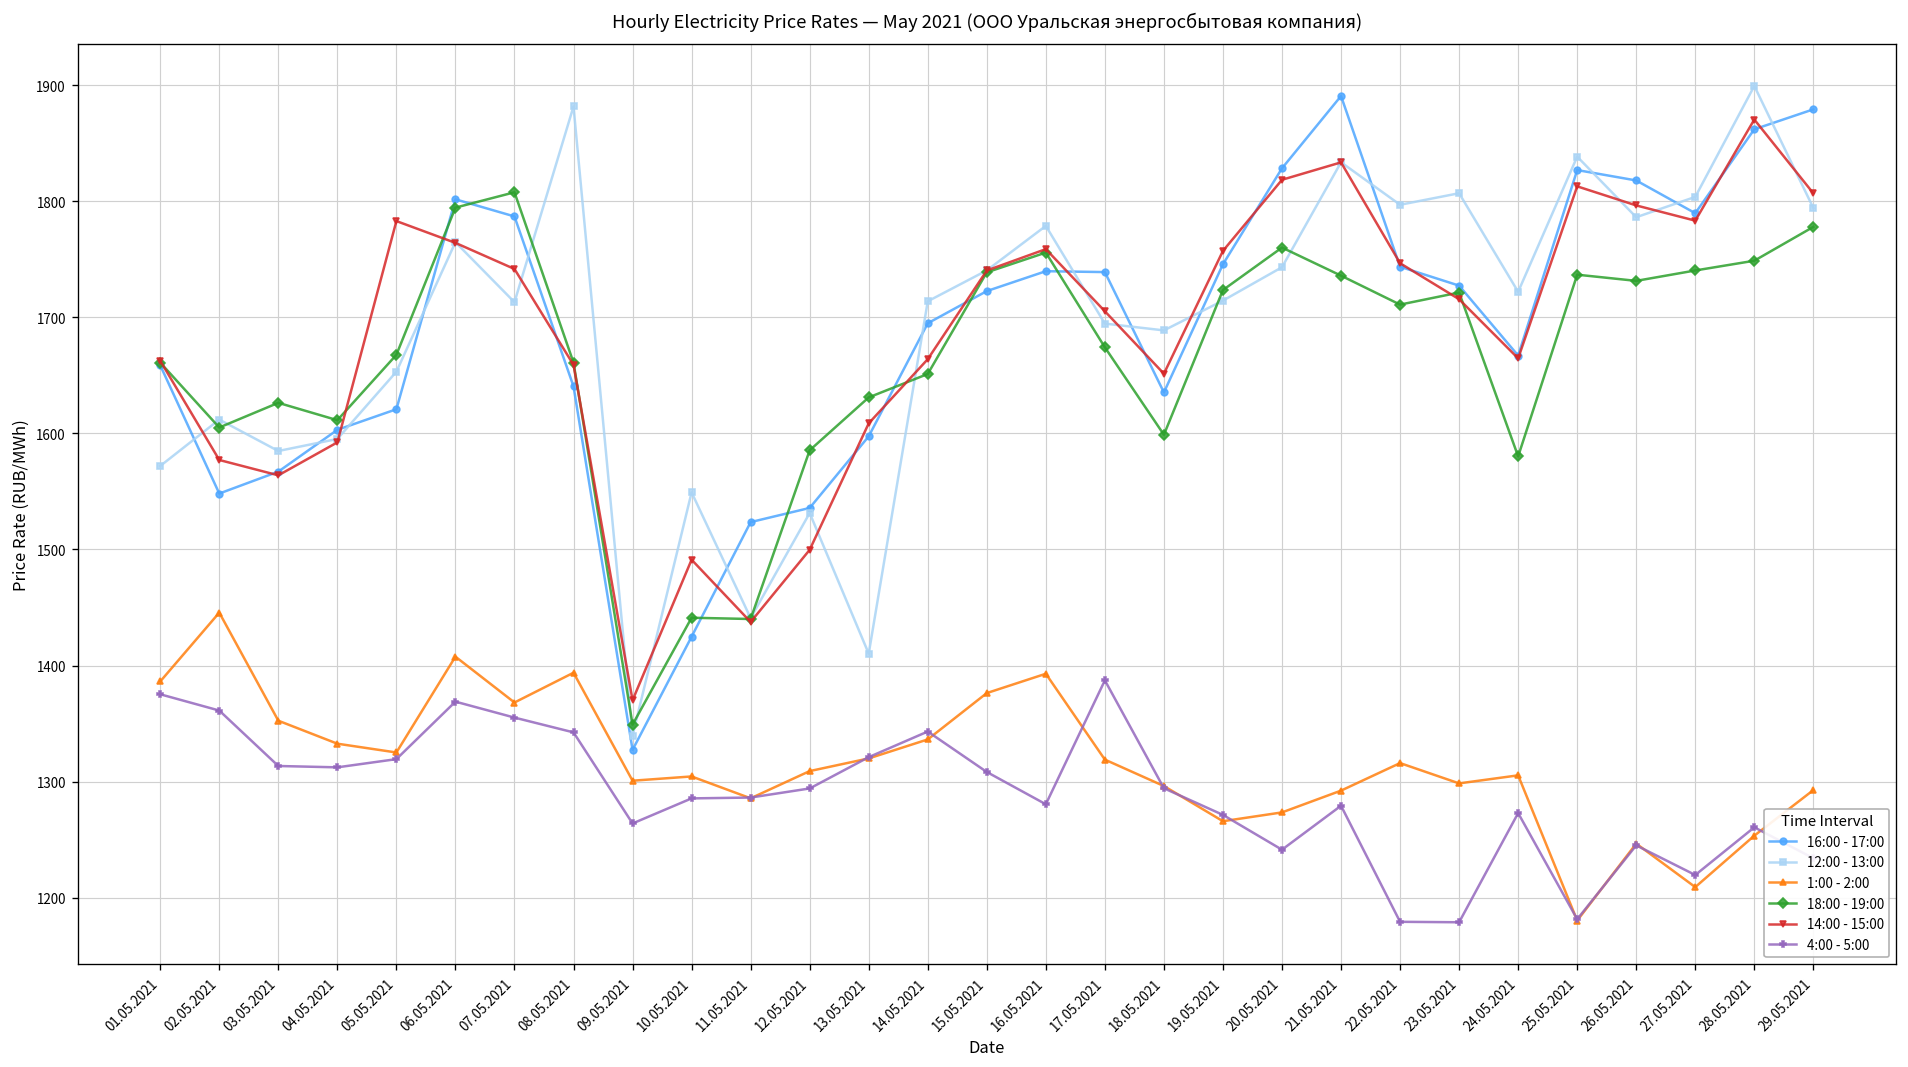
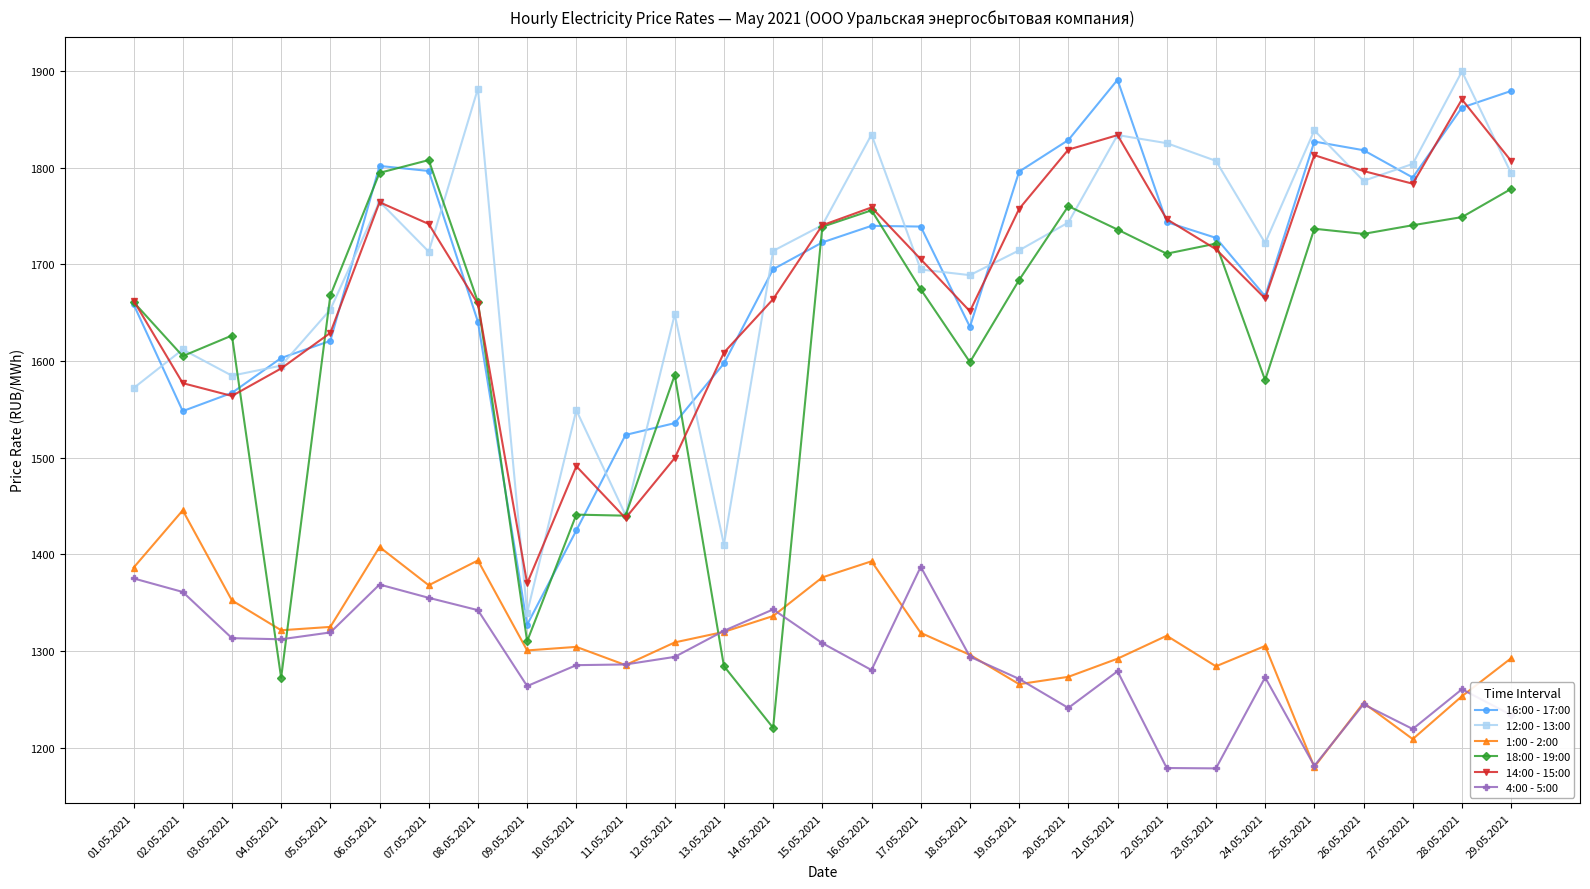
1:00 - 2:00, 04.05.2021: 1330 -> 1320
18:00 - 19:00, 04.05.2021: 1610 -> 1270
14:00 - 15:00, 05.05.2021: 1780 -> 1630
16:00 - 17:00, 07.05.2021: 1790 -> 1800
18:00 - 19:00, 09.05.2021: 1350 -> 1310
12:00 - 13:00, 12.05.2021: 1530 -> 1650
18:00 - 19:00, 13.05.2021: 1630 -> 1280
18:00 - 19:00, 14.05.2021: 1650 -> 1220
12:00 - 13:00, 16.05.2021: 1780 -> 1830
16:00 - 17:00, 19.05.2021: 1750 -> 1800
18:00 - 19:00, 19.05.2021: 1720 -> 1680
12:00 - 13:00, 22.05.2021: 1800 -> 1830
1:00 - 2:00, 23.05.2021: 1300 -> 1280
